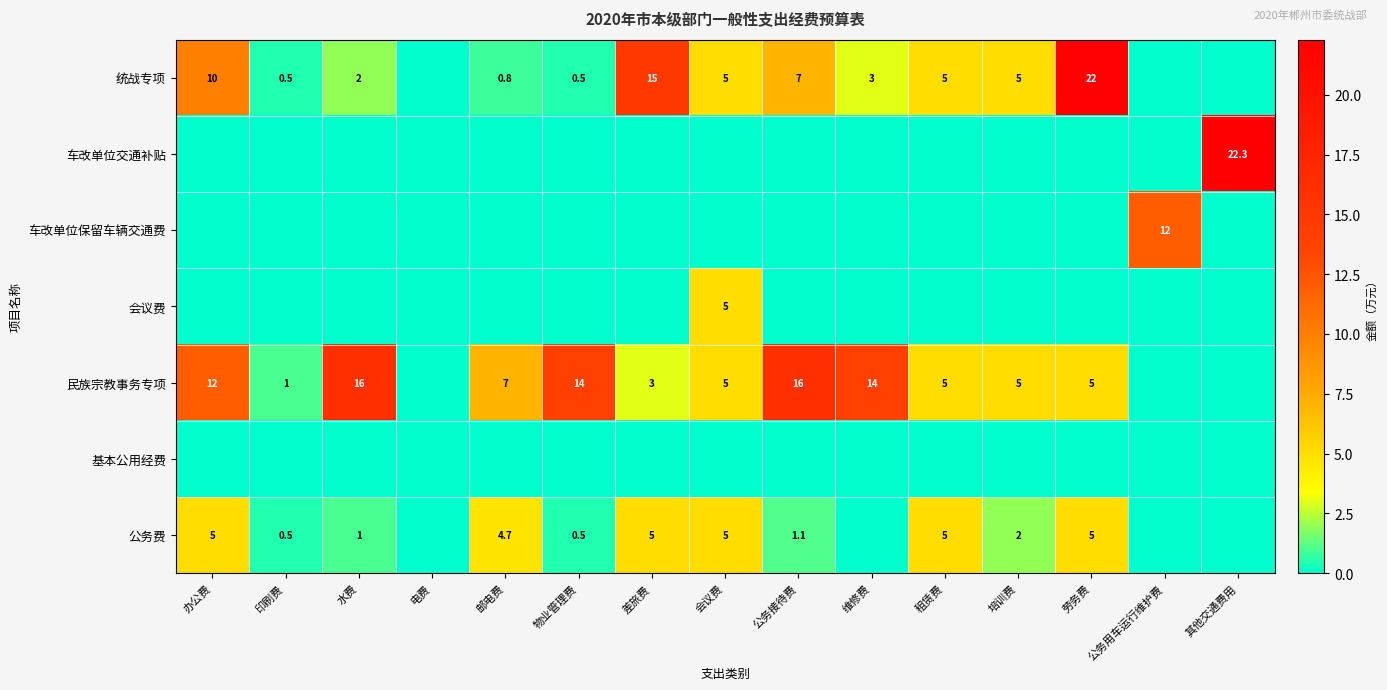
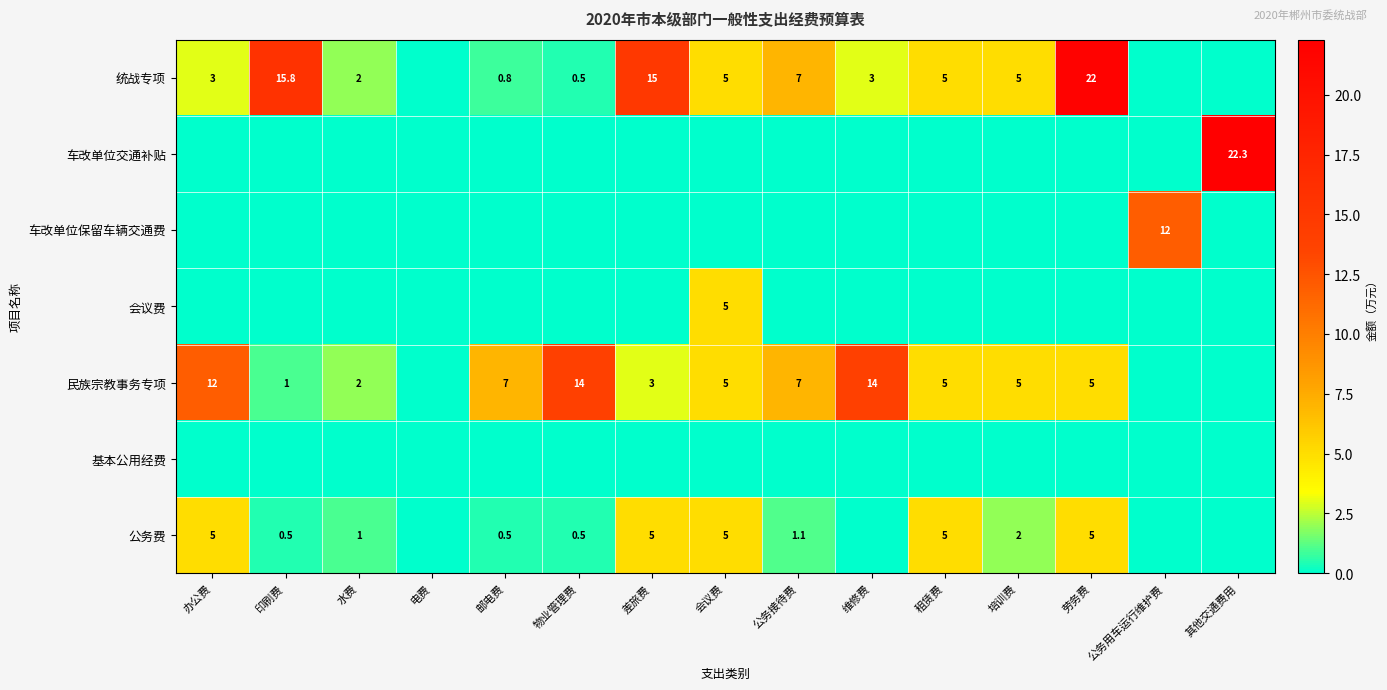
统战专项, 办公费: 10 -> 3
统战专项, 印刷费: 0.5 -> 15.8
民族宗教事务专项, 水费: 16 -> 2
民族宗教事务专项, 公务接待费: 16 -> 7
公务费, 邮电费: 4.7 -> 0.5
